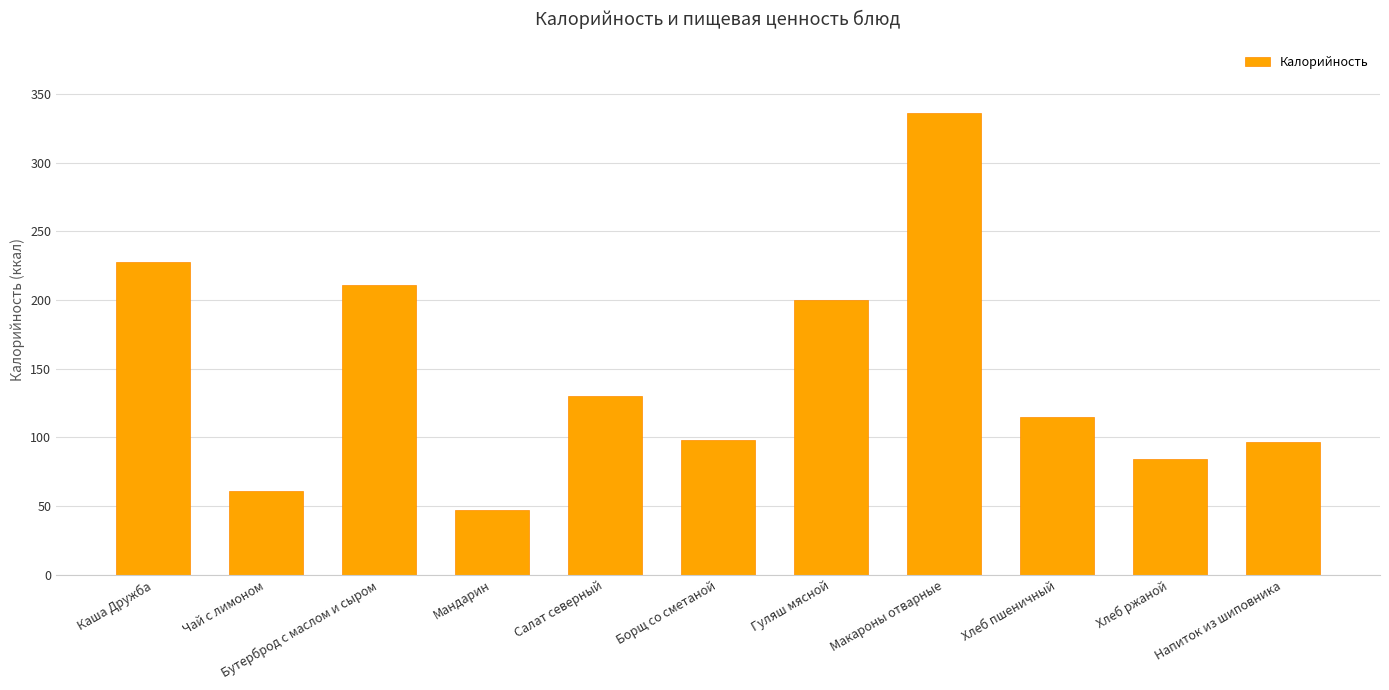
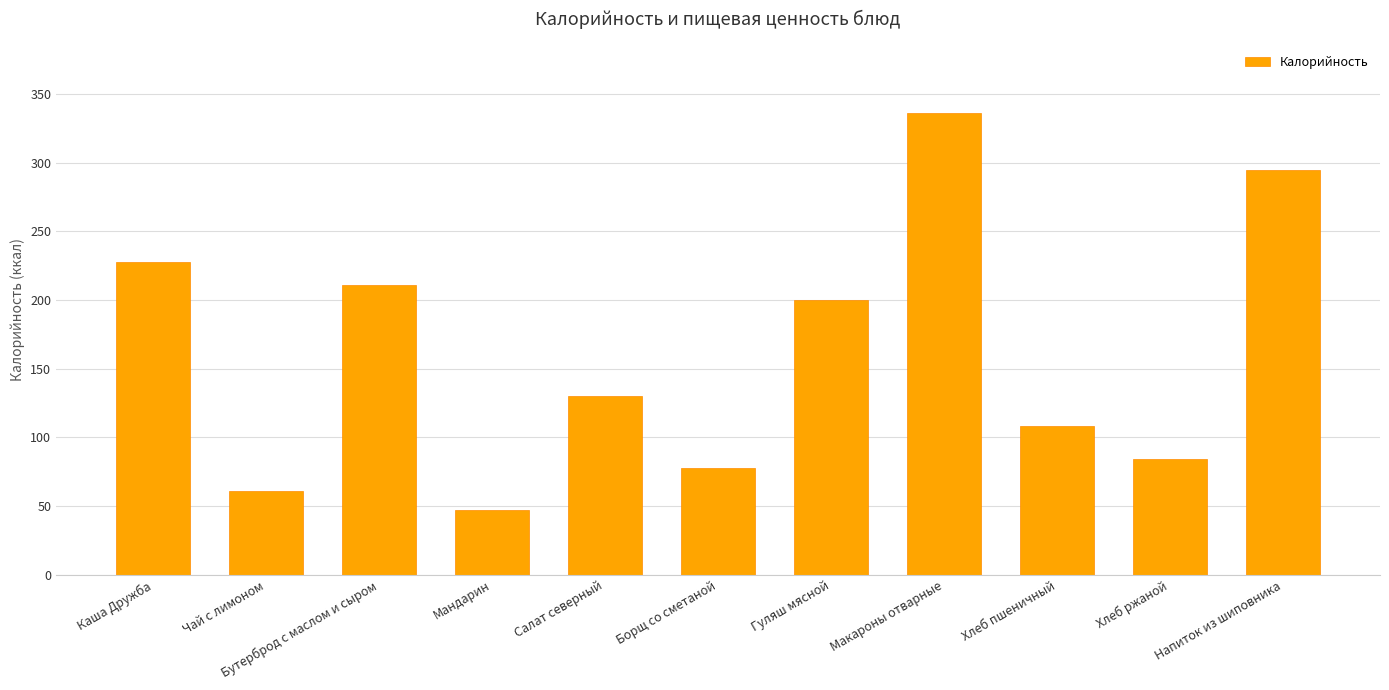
Борщ со сметаной: 98 -> 78
Хлеб пшеничный: 115 -> 108
Напиток из шиповника: 97 -> 295
